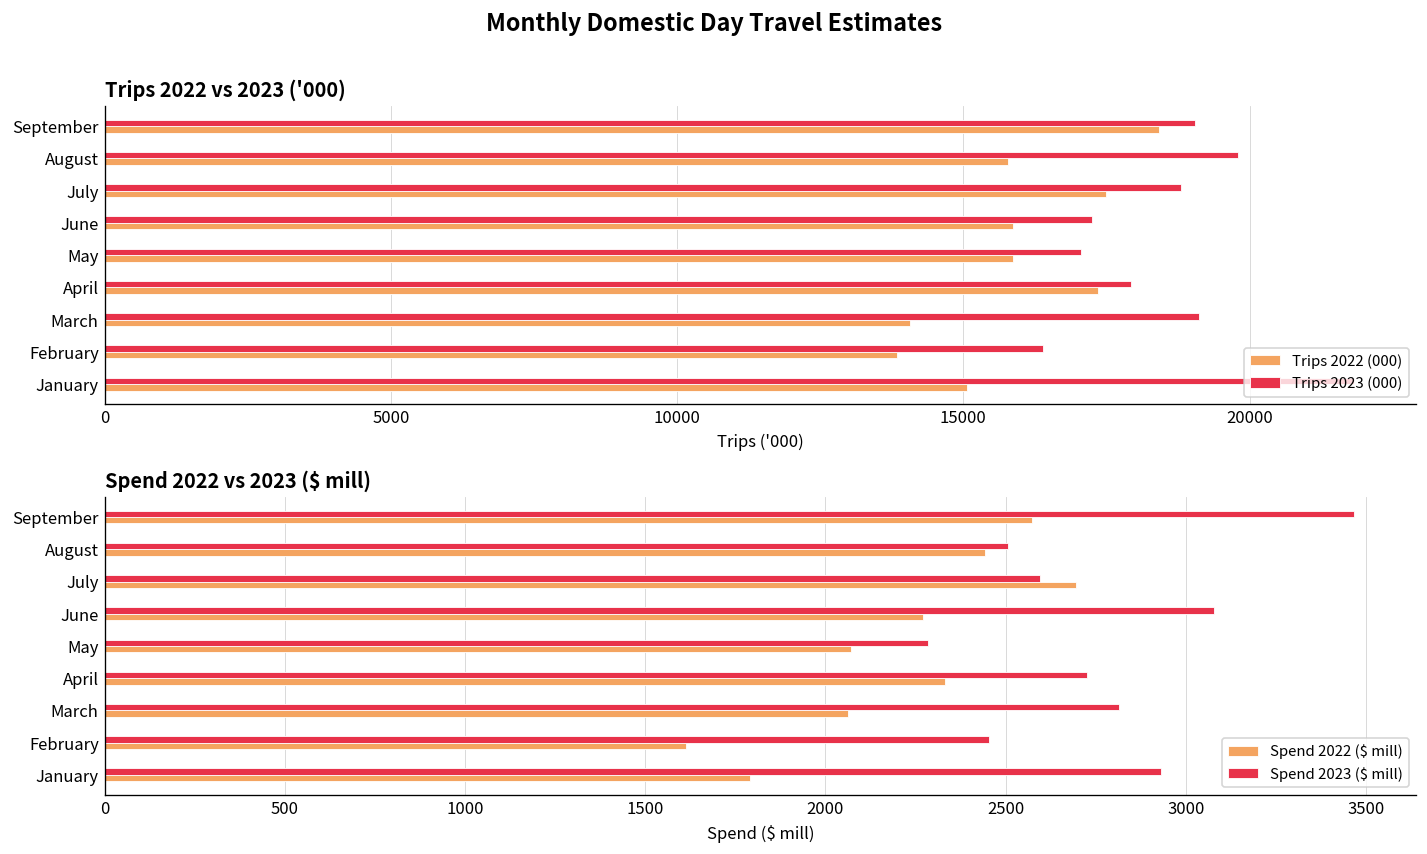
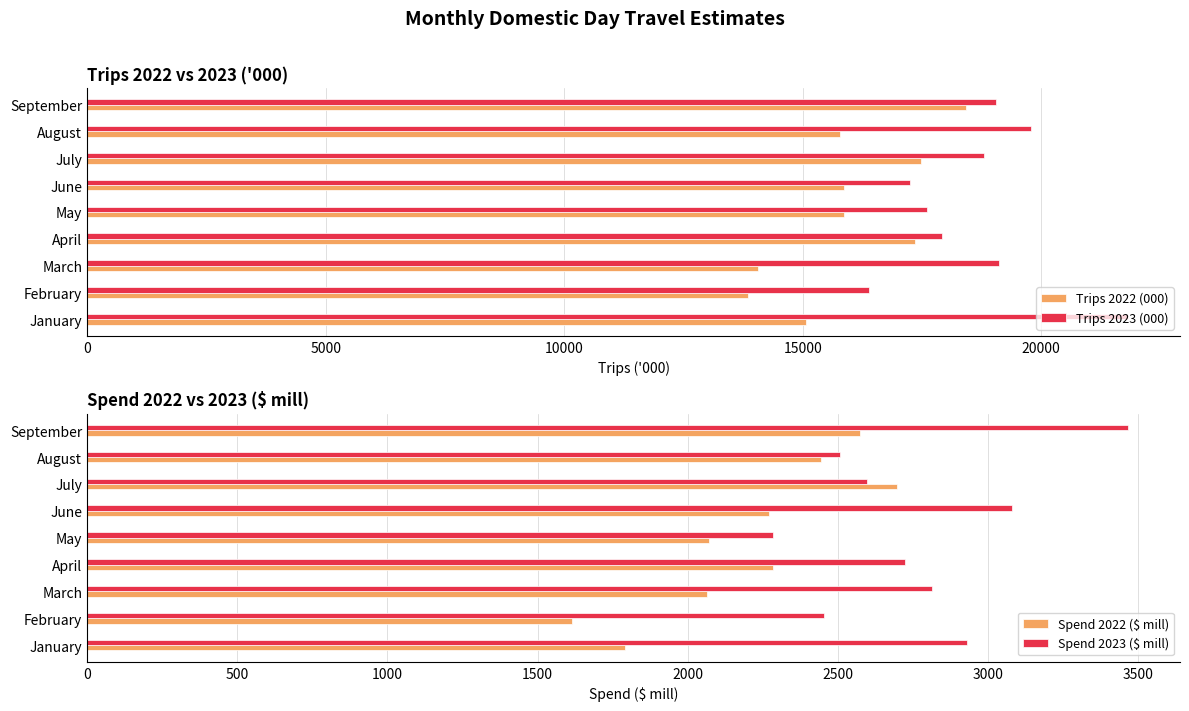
Trips 2022 vs 2023 ('000), Trips 2023 (000), May: 17100 -> 17600
Spend 2022 vs 2023 ($ mill), Spend 2022 ($ mill), April: 2330 -> 2280
